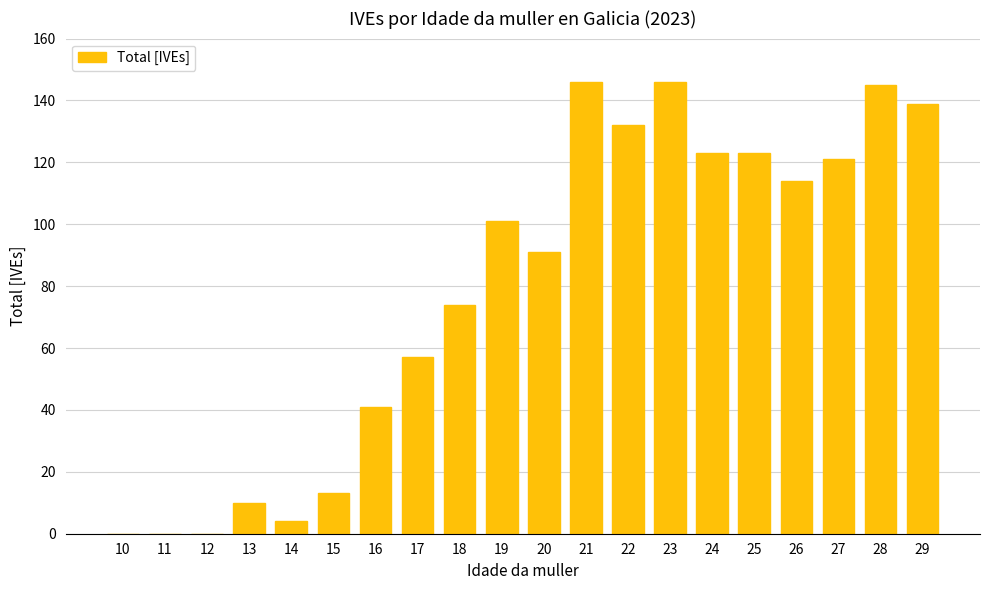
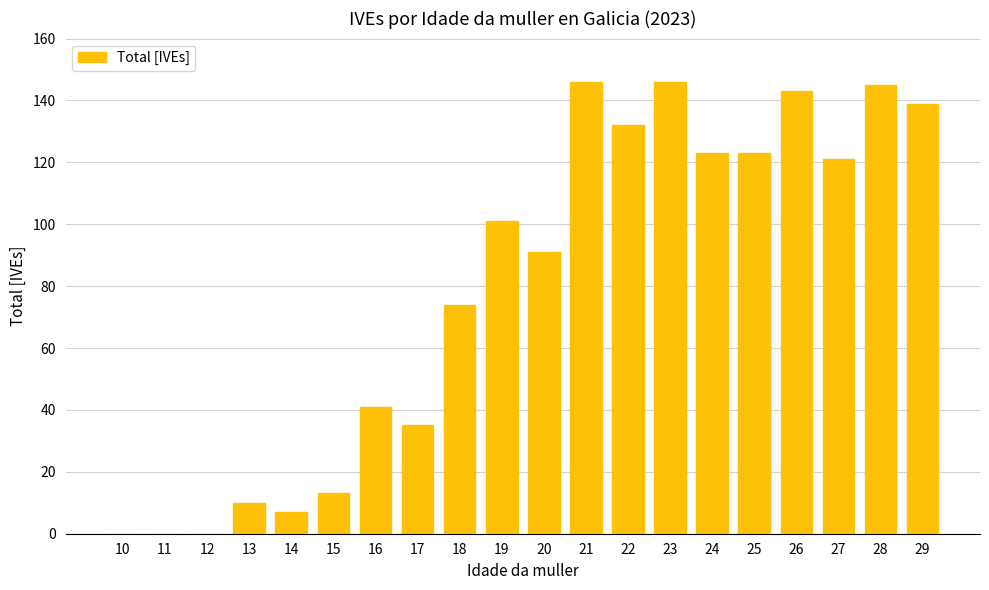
14: 4 -> 7
17: 57 -> 35
26: 114 -> 143
